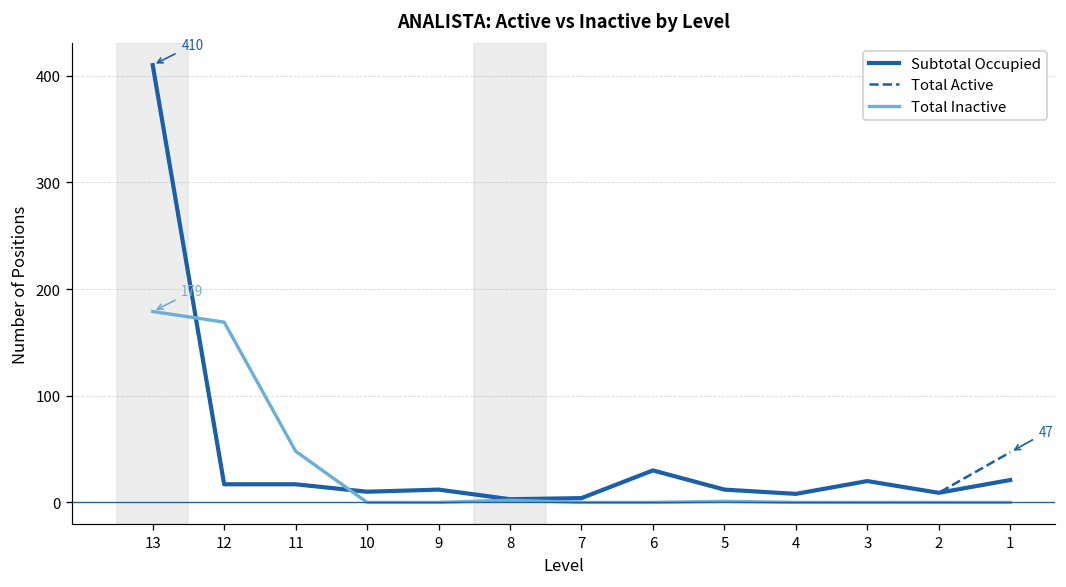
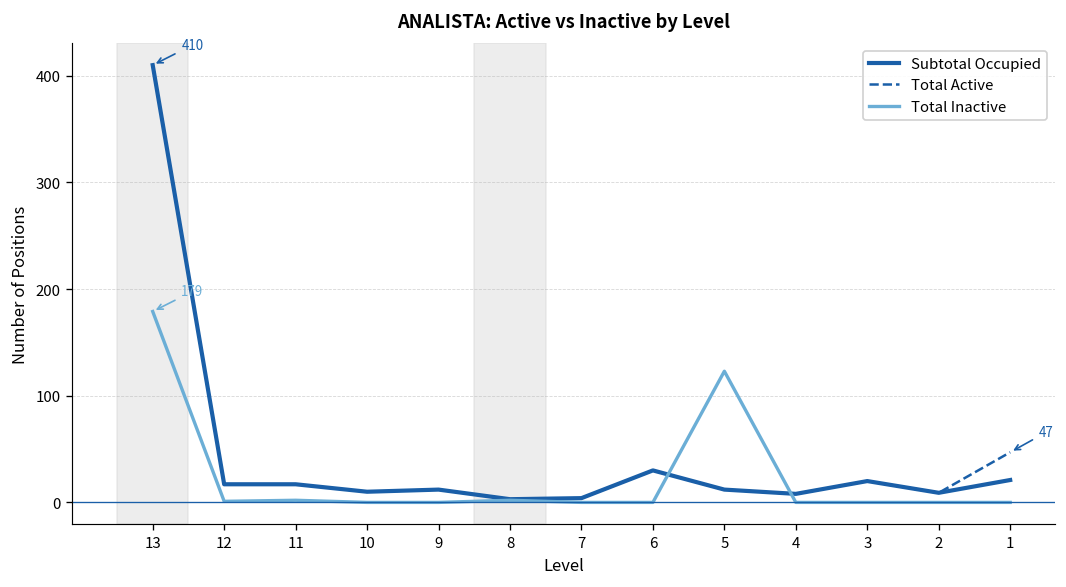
Total Inactive, 12: 170 -> 0
Total Inactive, 11: 50 -> 0
Total Inactive, 5: 0 -> 120
